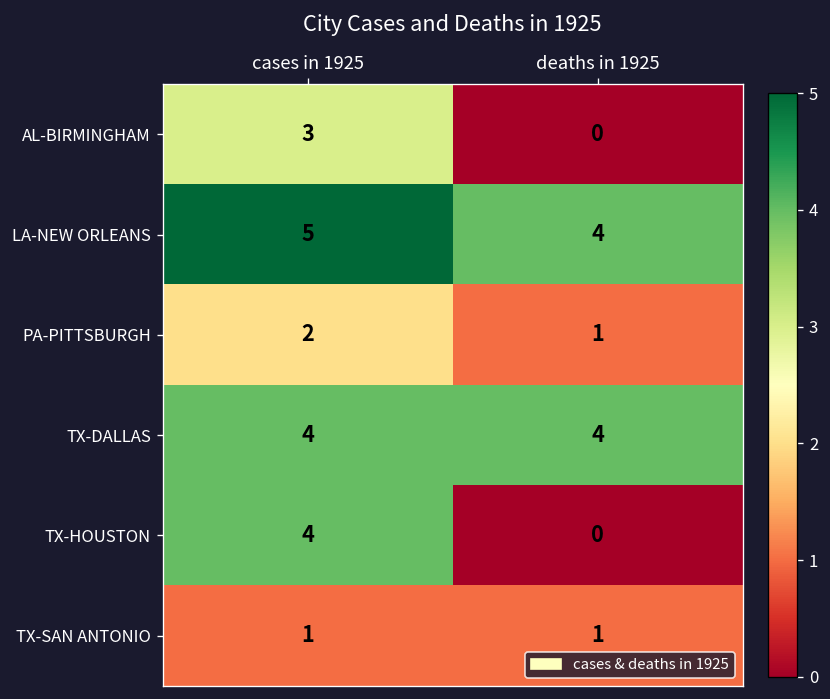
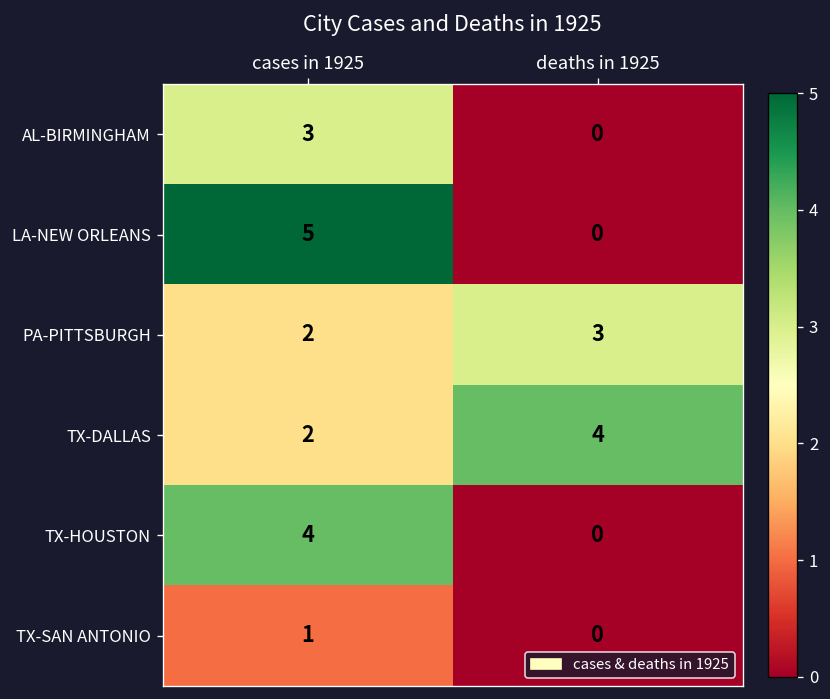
LA-NEW ORLEANS, deaths in 1925: 4 -> 0
PA-PITTSBURGH, deaths in 1925: 1 -> 3
TX-DALLAS, cases in 1925: 4 -> 2
TX-SAN ANTONIO, deaths in 1925: 1 -> 0
